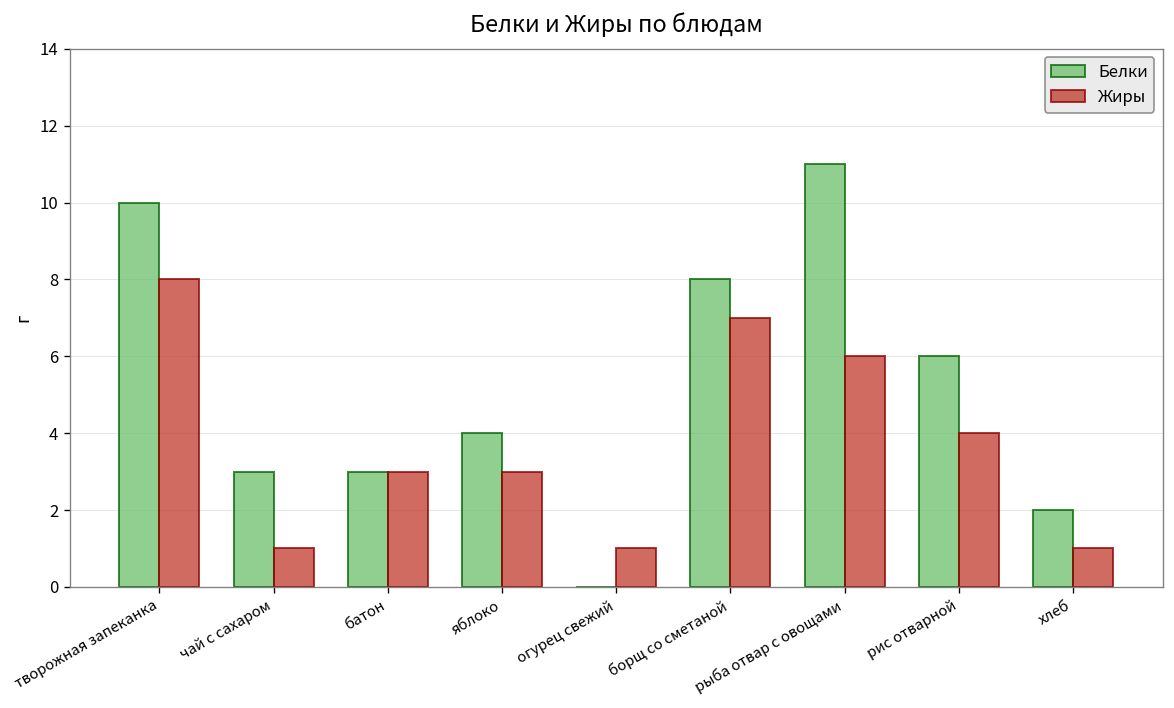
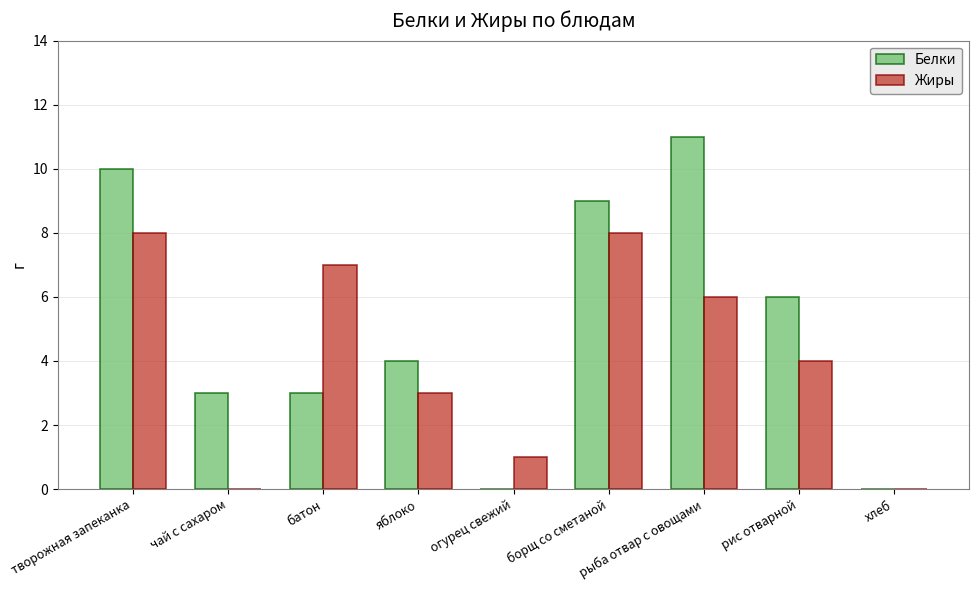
Жиры, чай с сахаром: 1 -> 0
Жиры, батон: 3 -> 7
Белки, борщ со сметаной: 8 -> 9
Жиры, борщ со сметаной: 7 -> 8
Белки, хлеб: 2 -> 0
Жиры, хлеб: 1 -> 0
